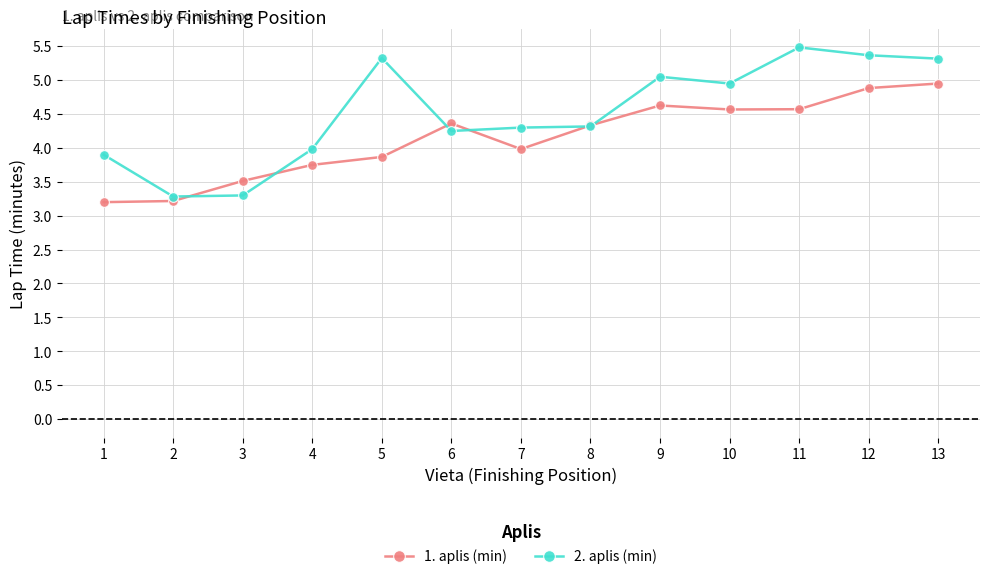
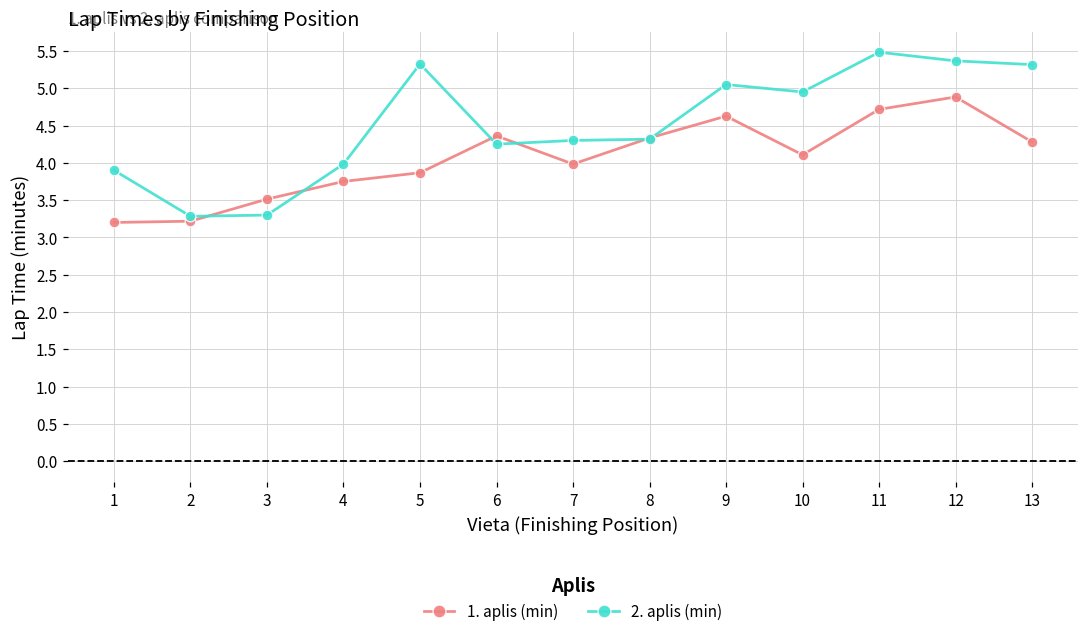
1. aplis (min), 10: 4.6 -> 4.1
1. aplis (min), 11: 4.6 -> 4.7
1. aplis (min), 13: 5.0 -> 4.3
